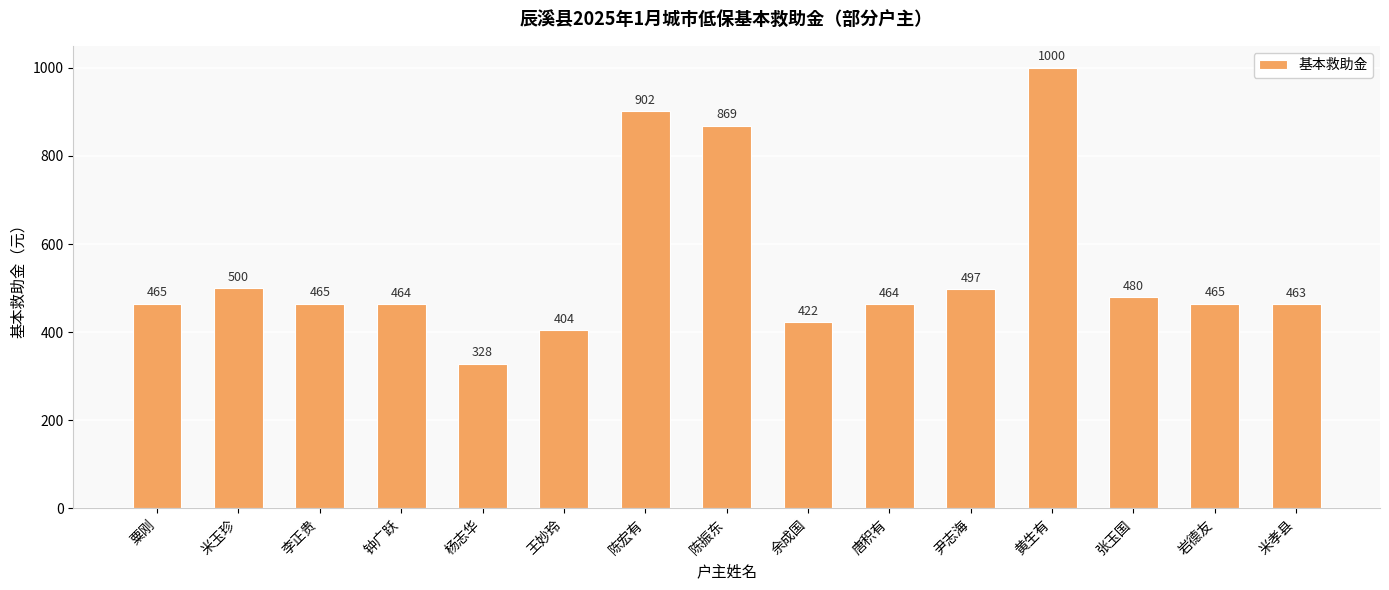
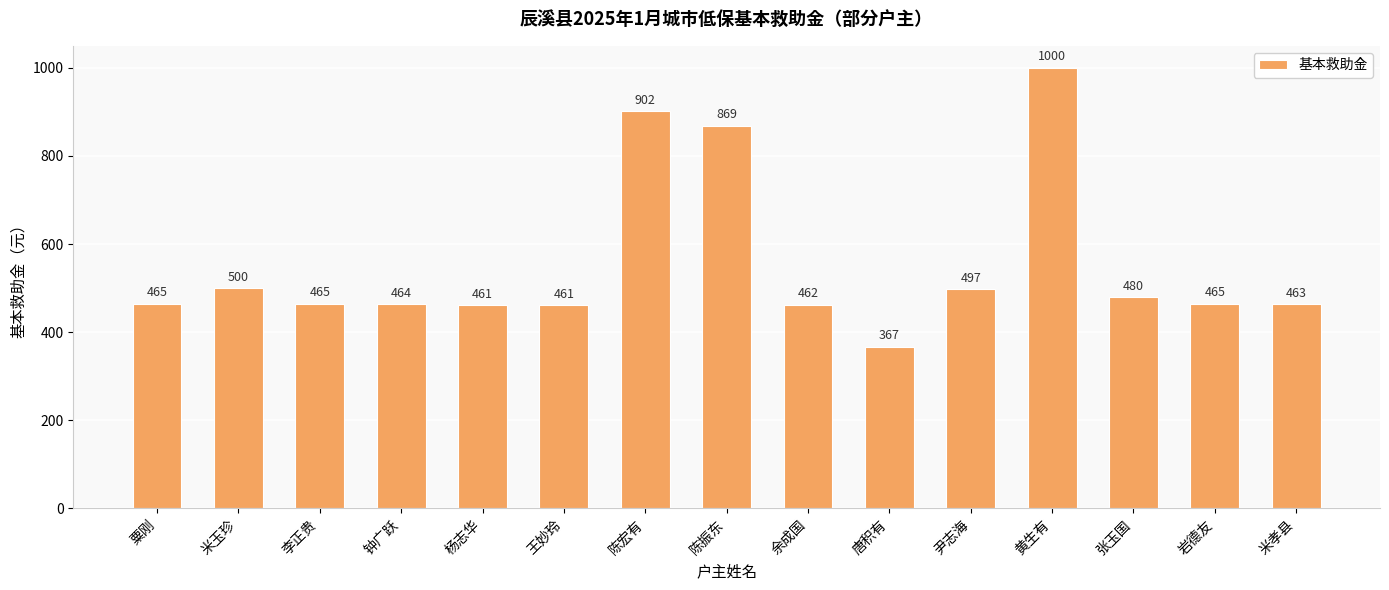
杨志华: 328 -> 461
王妙玲: 404 -> 461
余成国: 422 -> 462
唐积有: 464 -> 367
